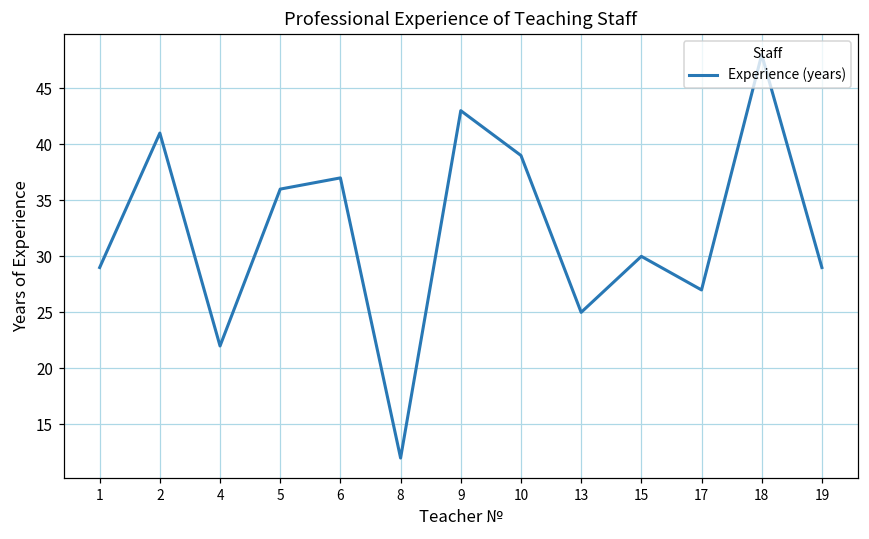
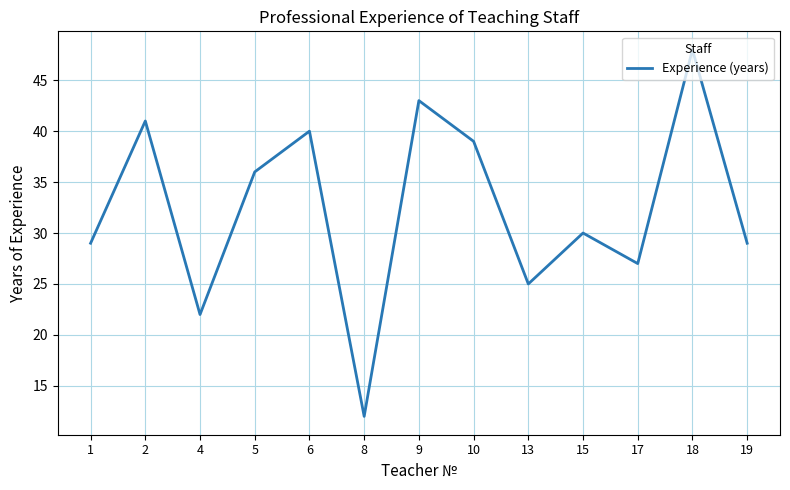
6: 37 -> 40
